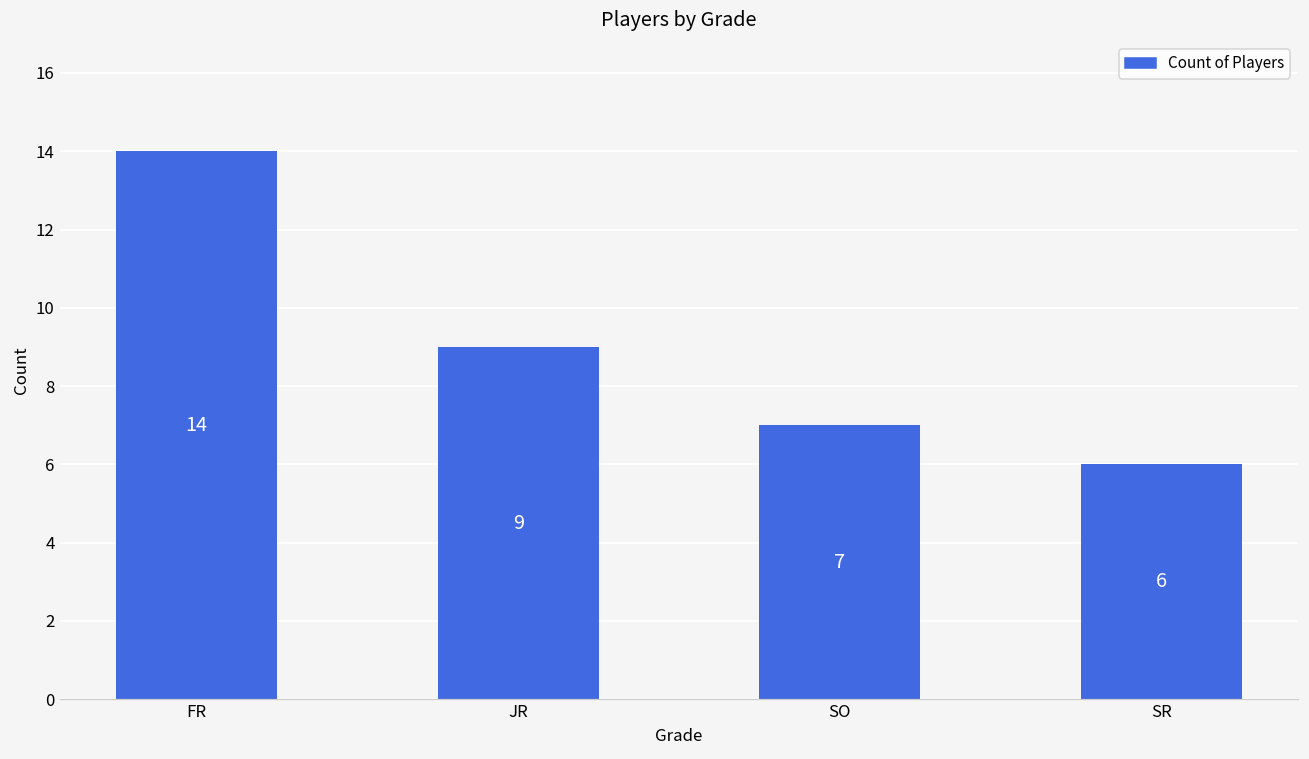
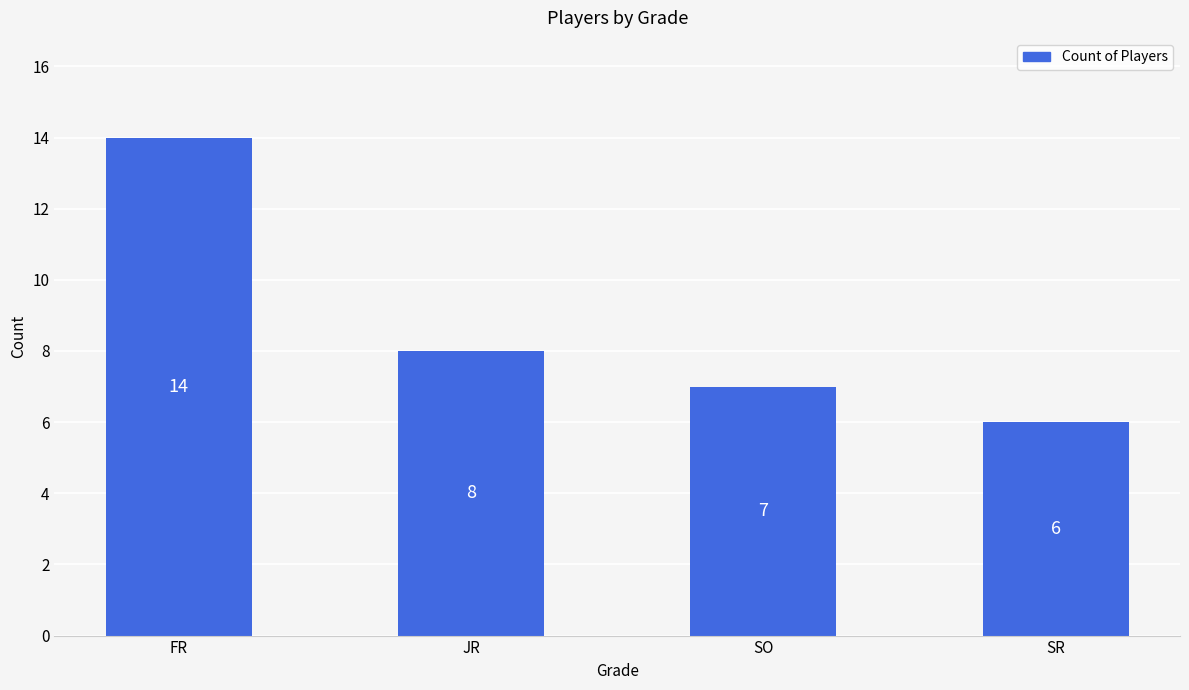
JR: 9 -> 8
